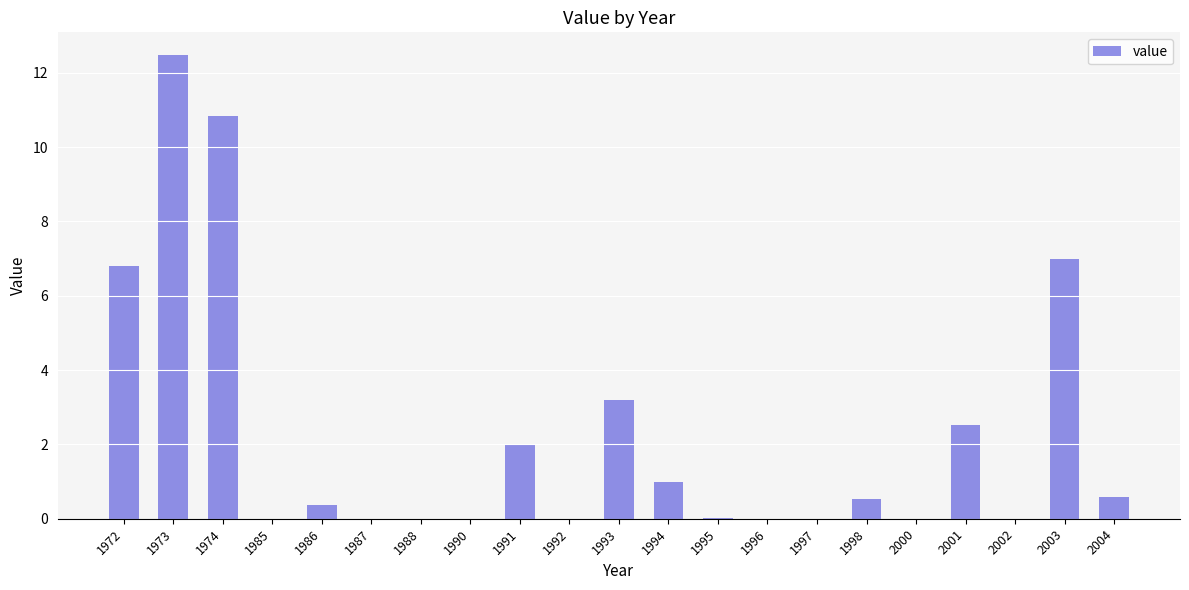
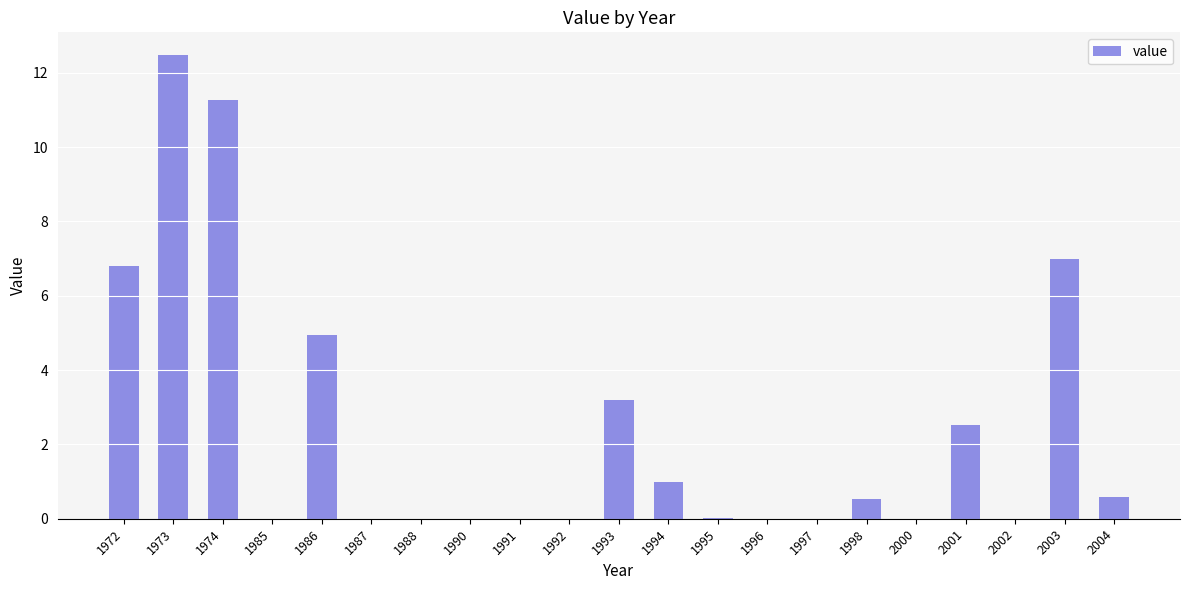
1974: 10.8 -> 11.3
1986: 0.4 -> 4.9
1991: 2 -> 0
